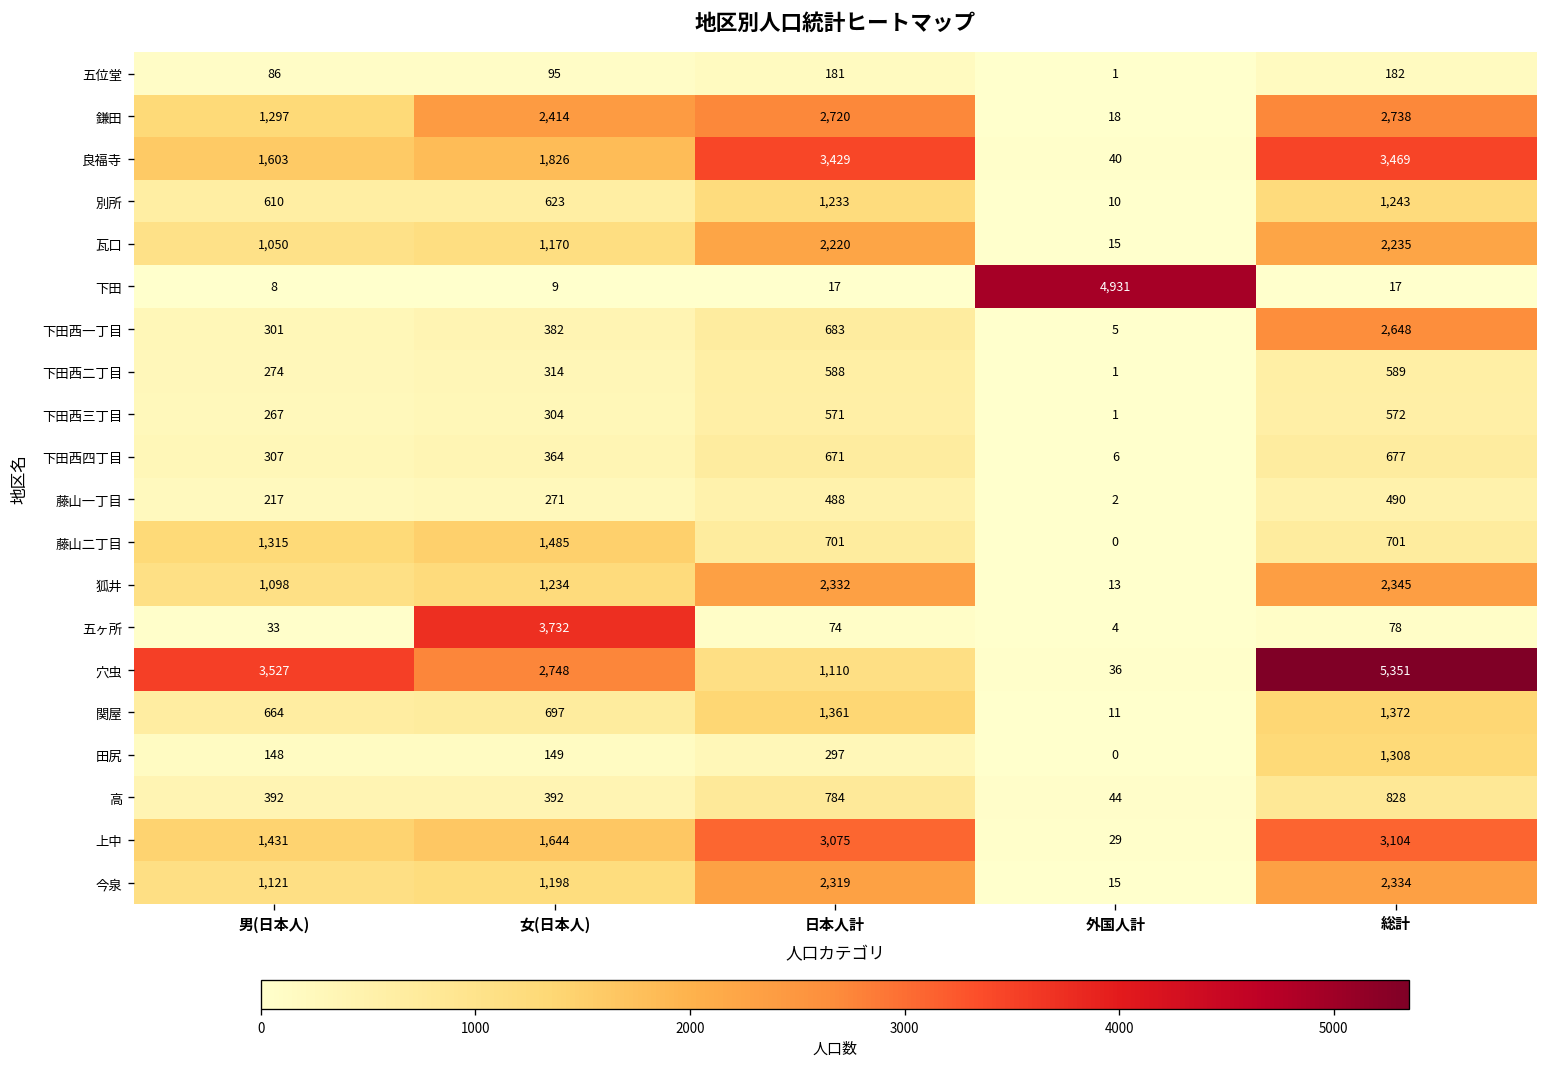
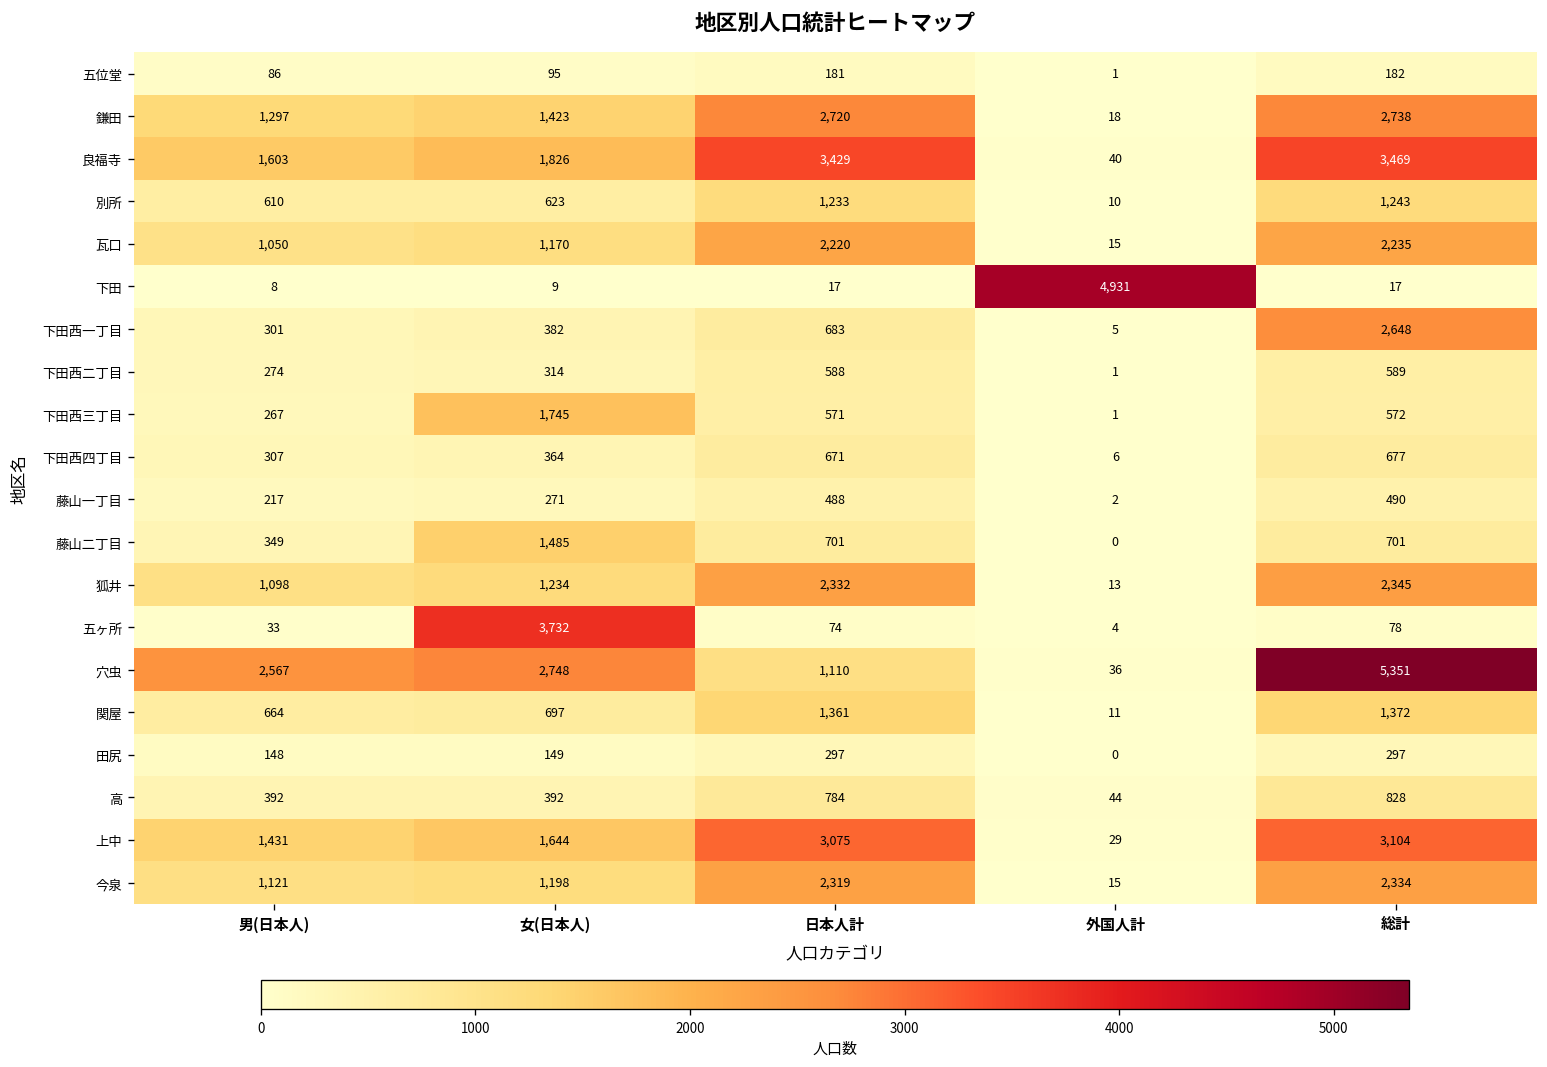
鎌田, 女(日本人): 2,414 -> 1,423
下田西三丁目, 女(日本人): 304 -> 1,745
藤山二丁目, 男(日本人): 1,315 -> 349
穴虫, 男(日本人): 3,527 -> 2,567
田尻, 総計: 1,308 -> 297
